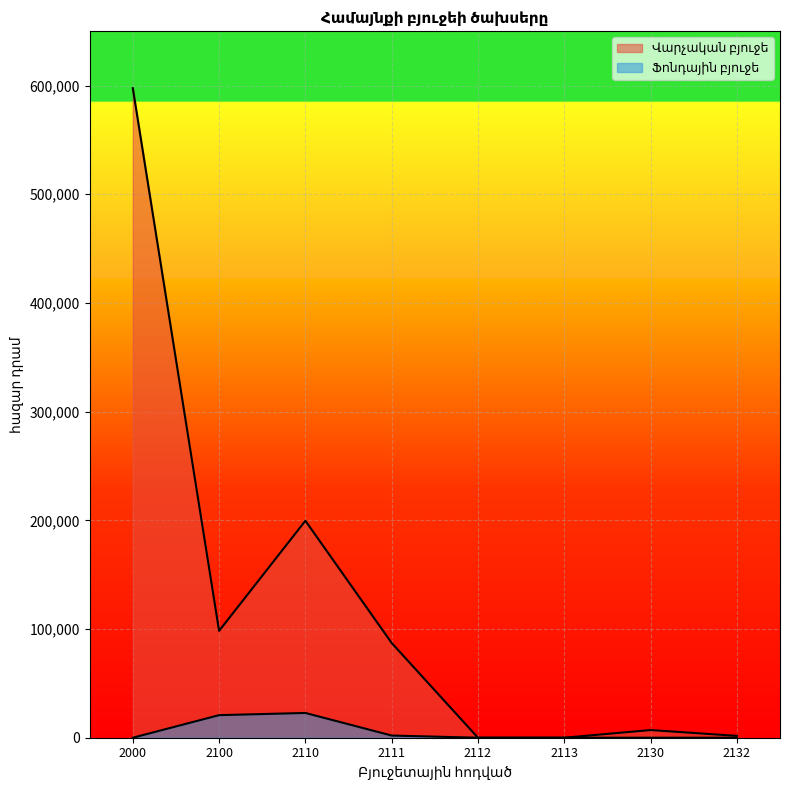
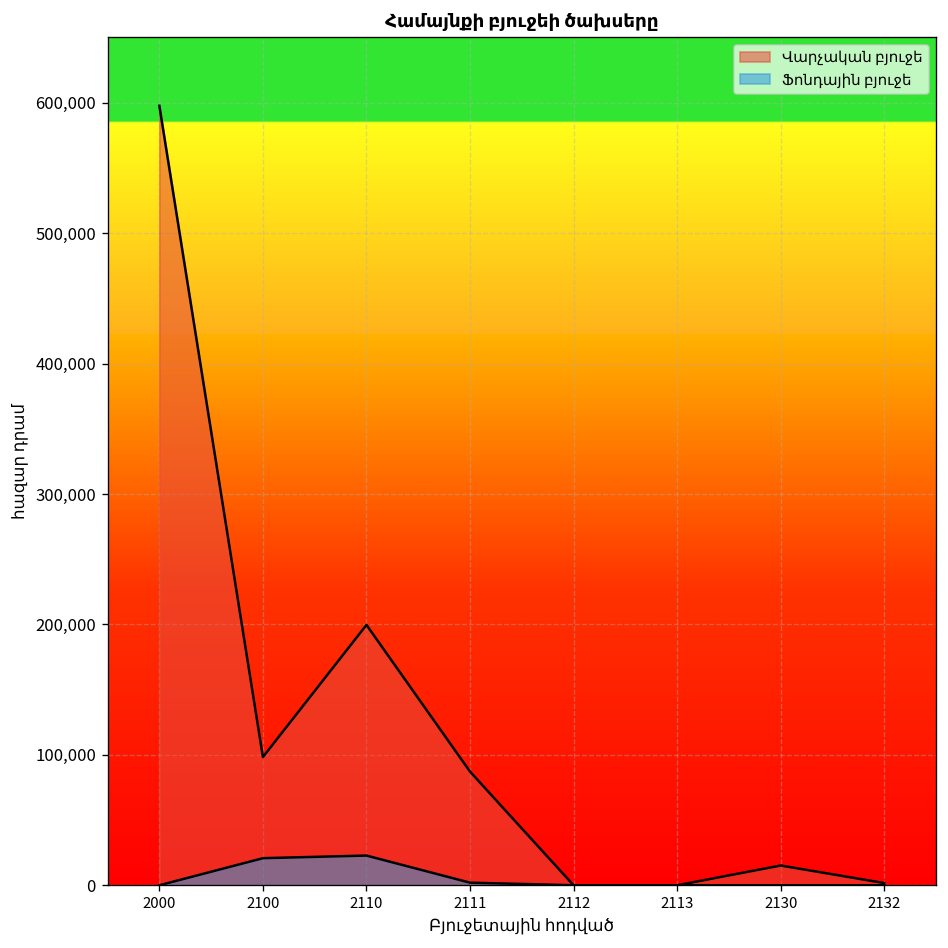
Վարչական բյուջե, 2130: 7,000 -> 15,000
